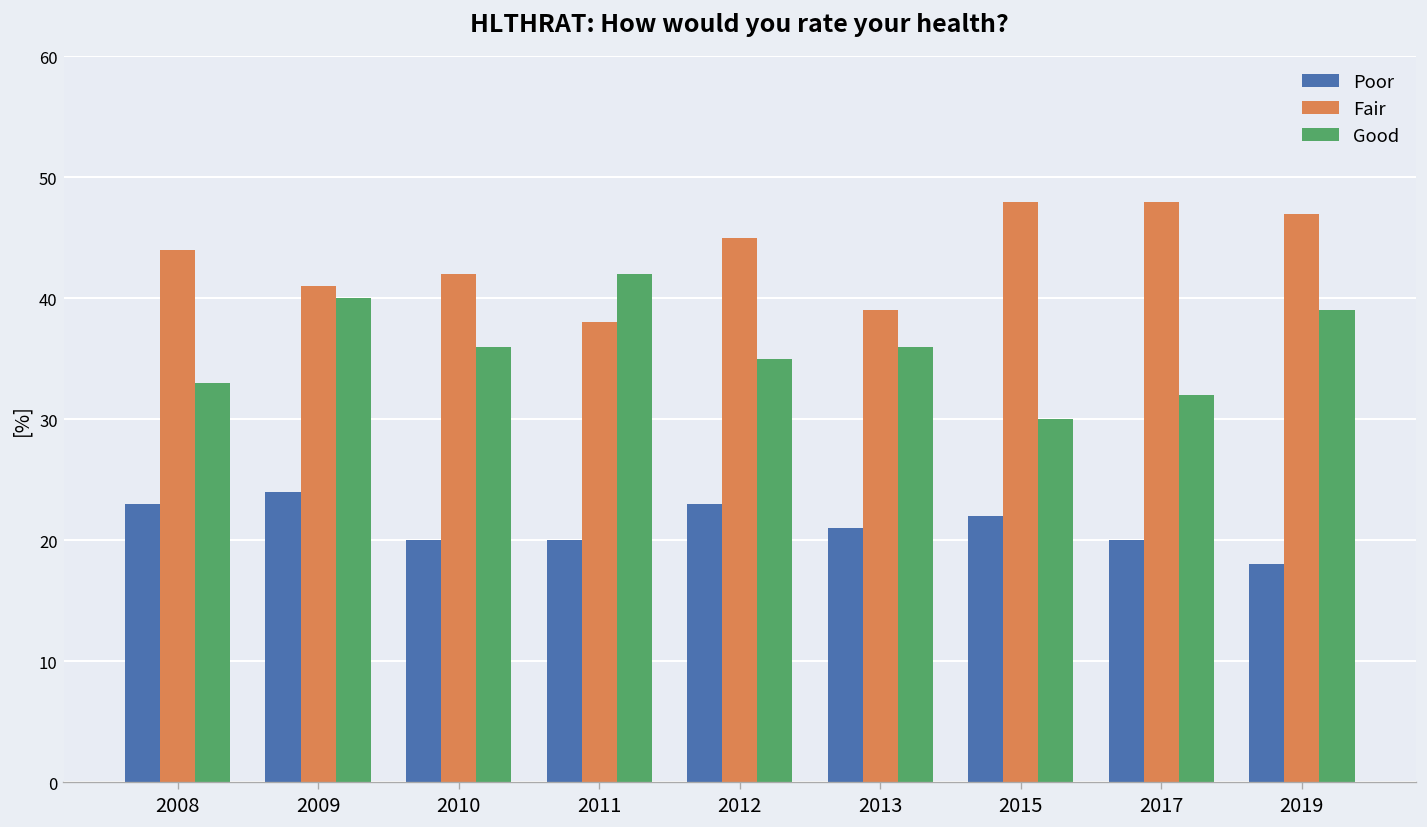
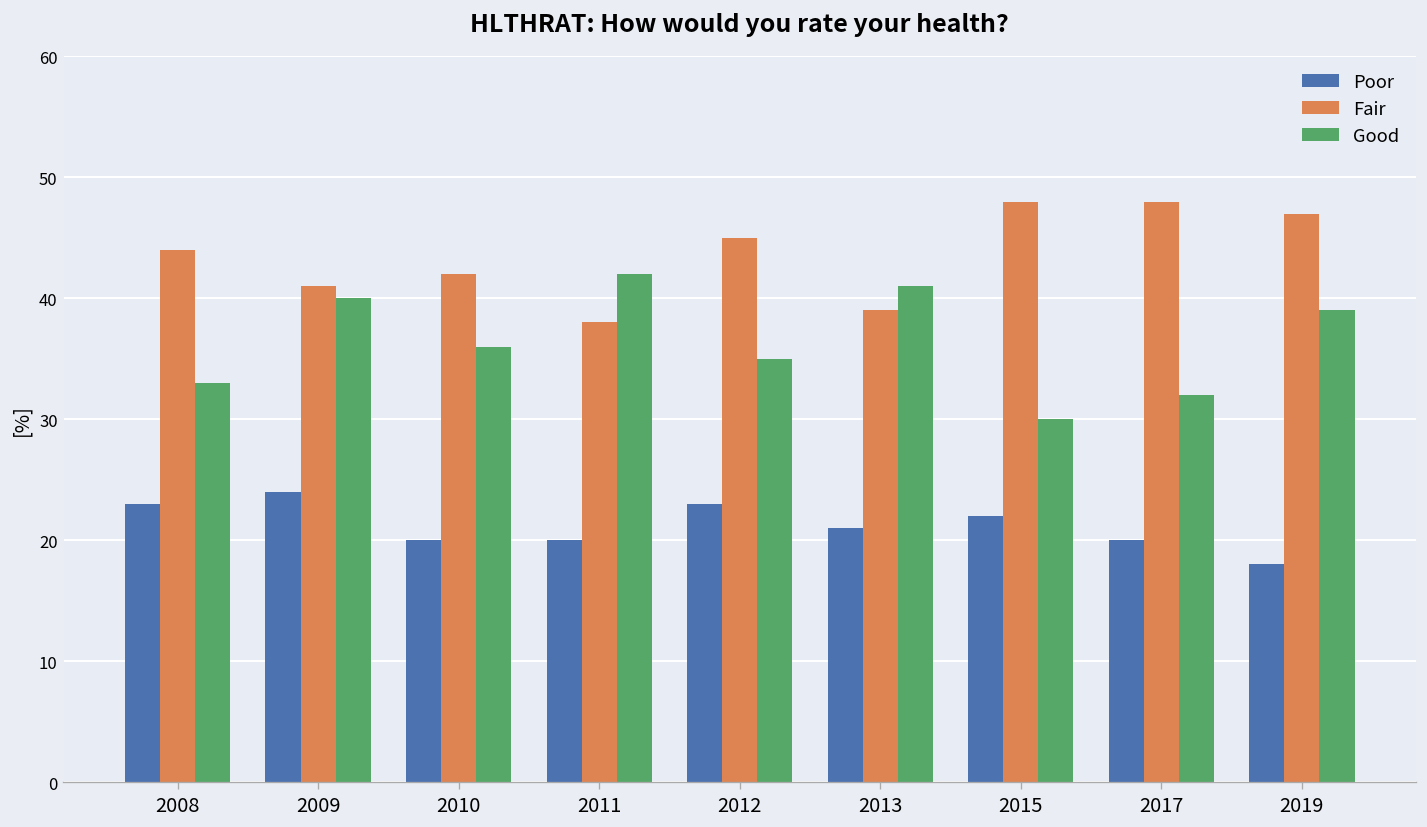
Good, 2013: 36 -> 41
